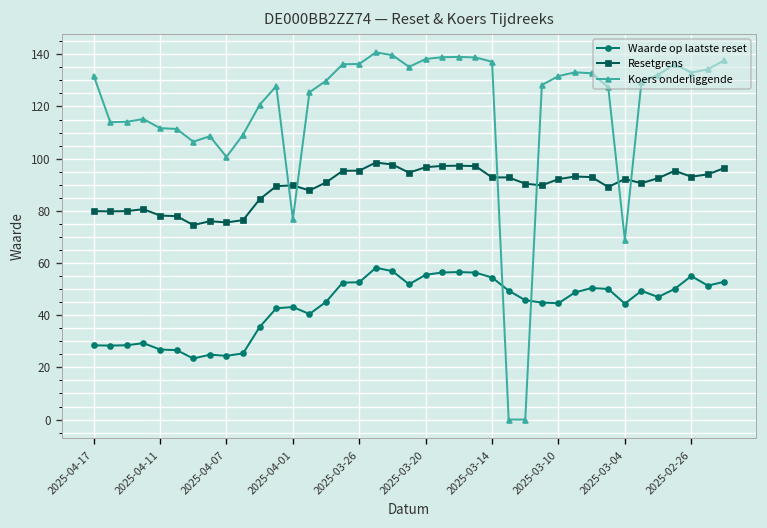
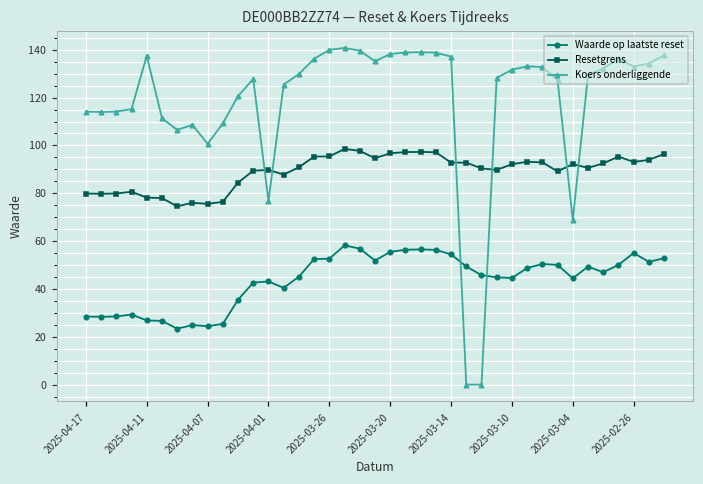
Koers onderliggende, 2025-04-17: 132 -> 114
Koers onderliggende, 2025-04-11: 112 -> 138
Koers onderliggende, 2025-03-26: 136 -> 140
